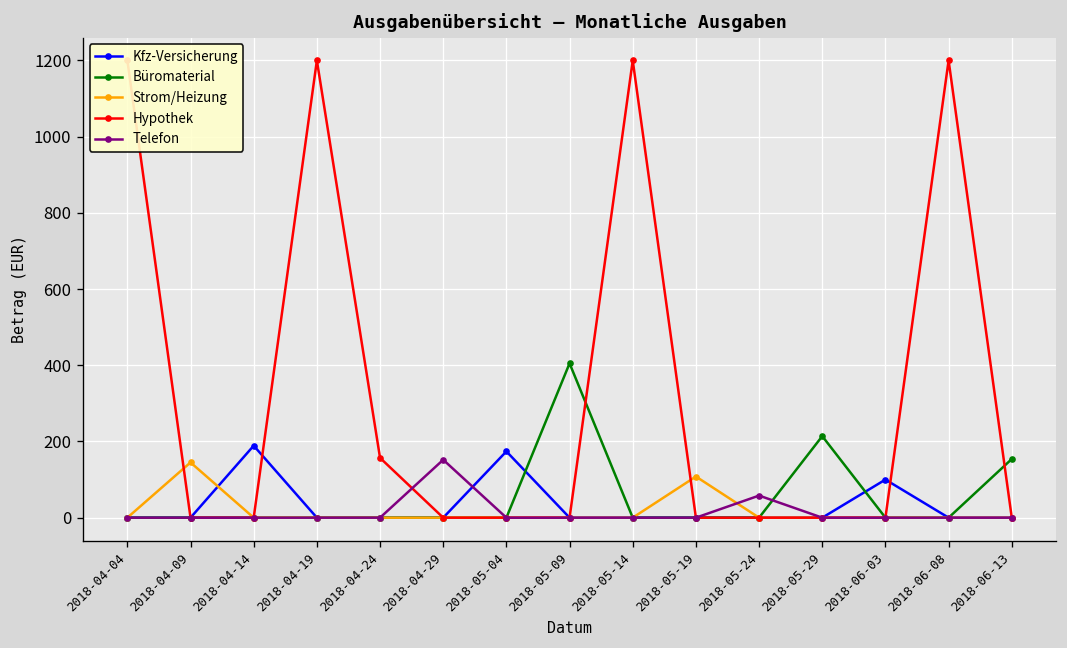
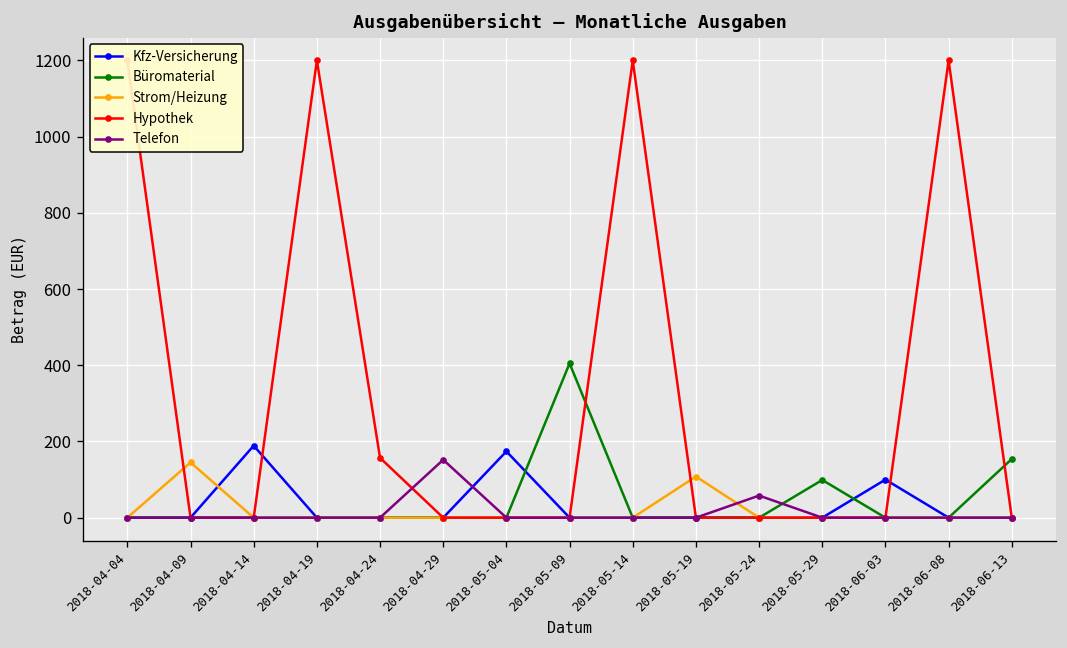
Büromaterial, 2018-05-29: 210 -> 100
